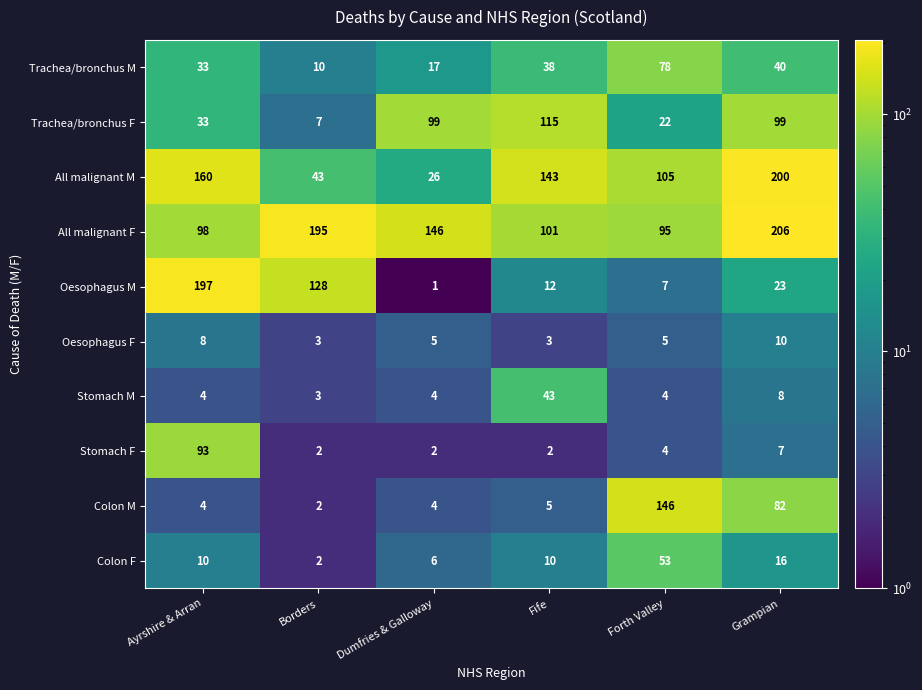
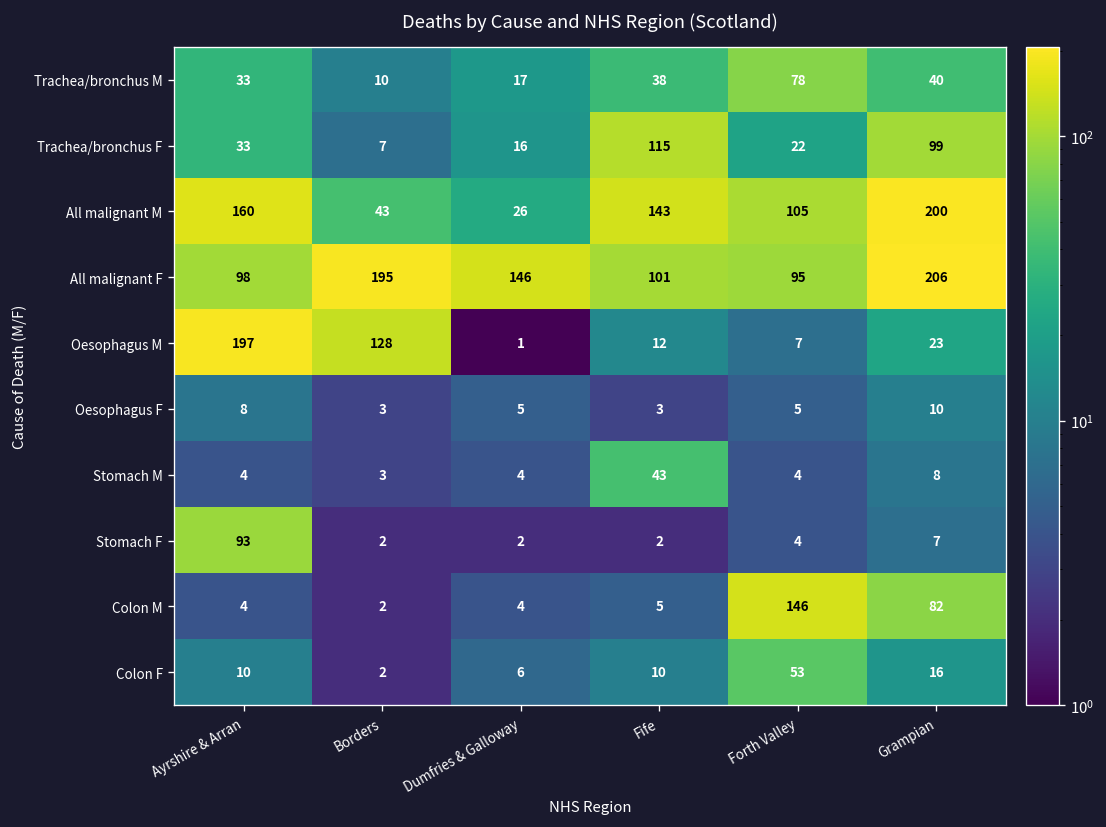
Trachea/bronchus F, Dumfries & Galloway: 99 -> 16
